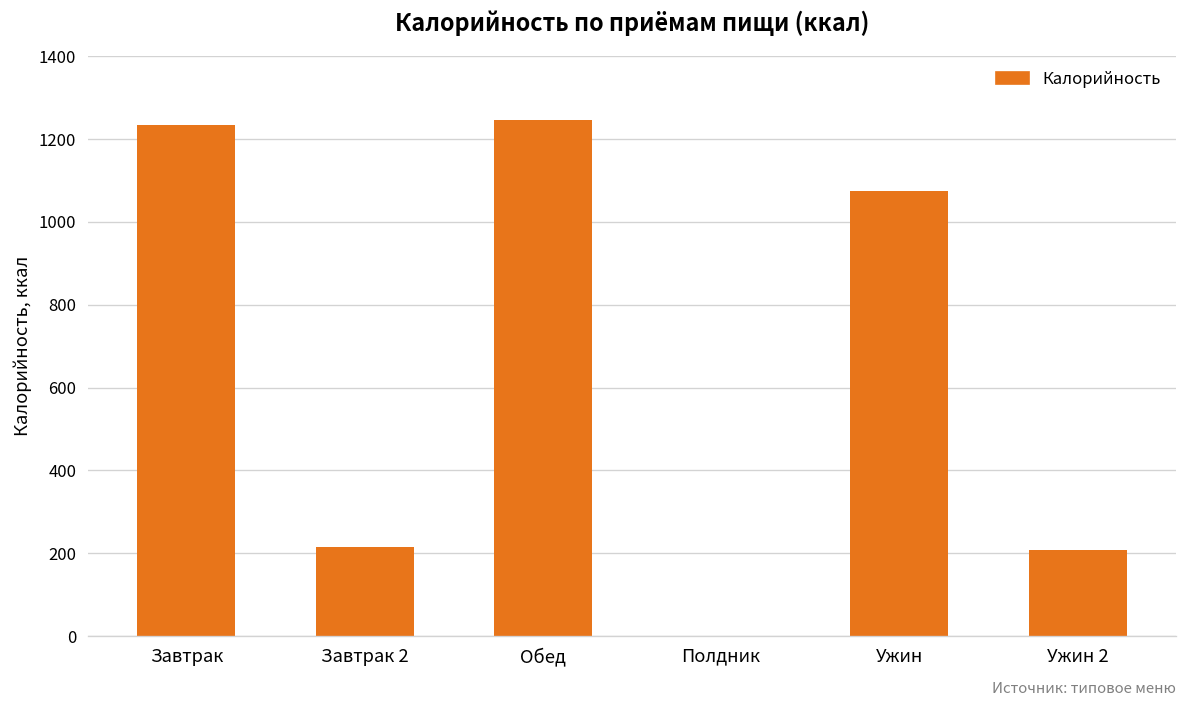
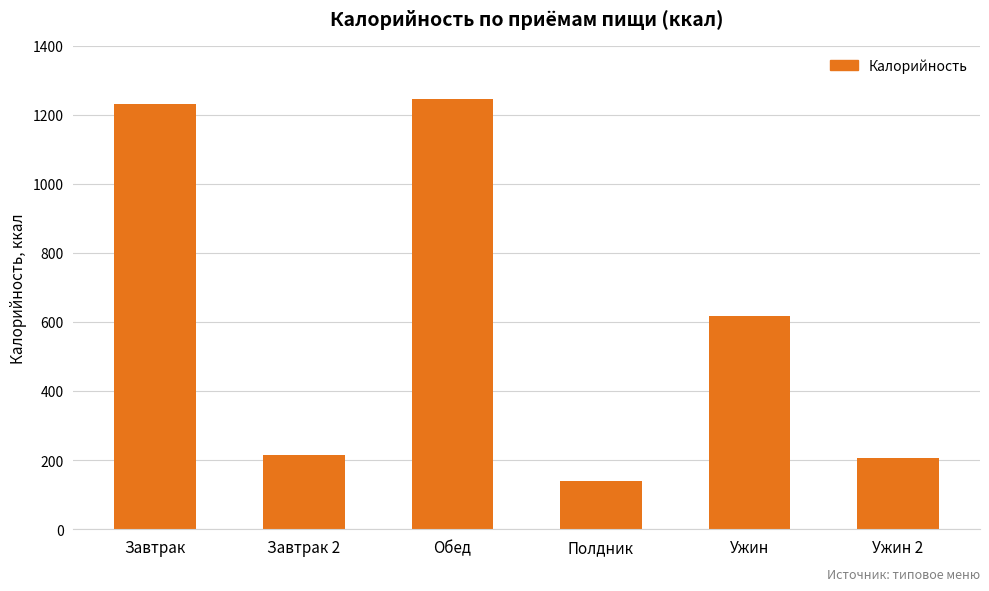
Полдник: 0 -> 140
Ужин: 1070 -> 620
